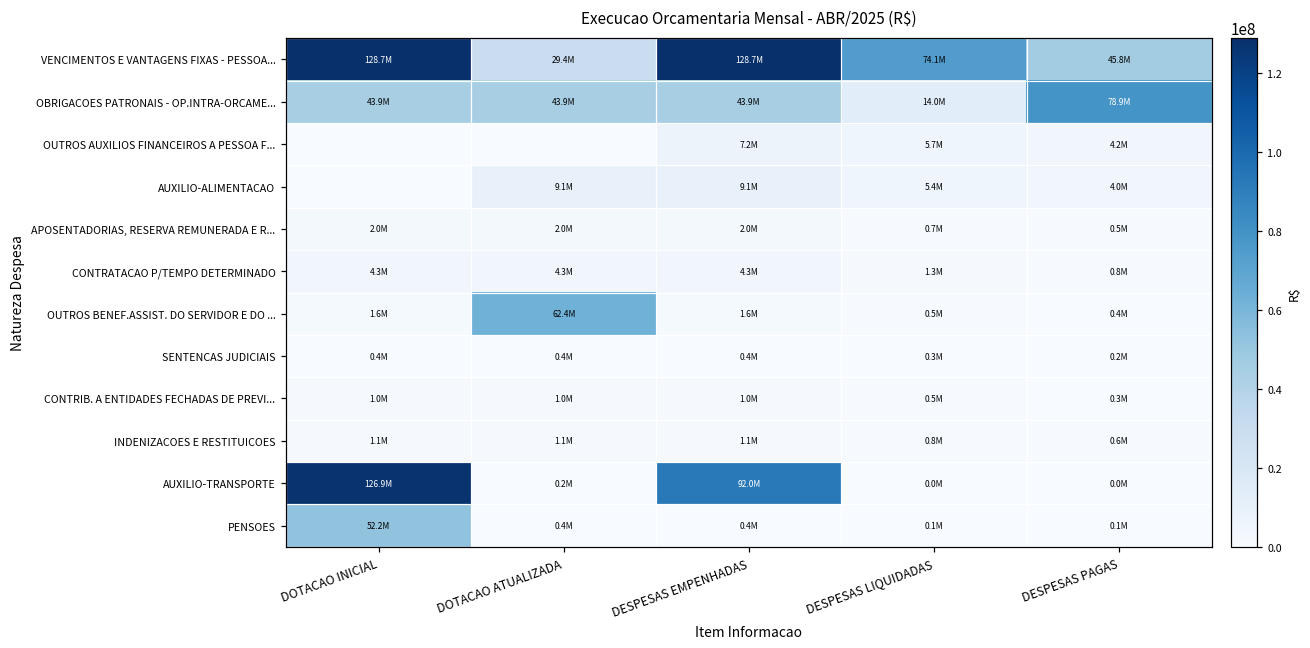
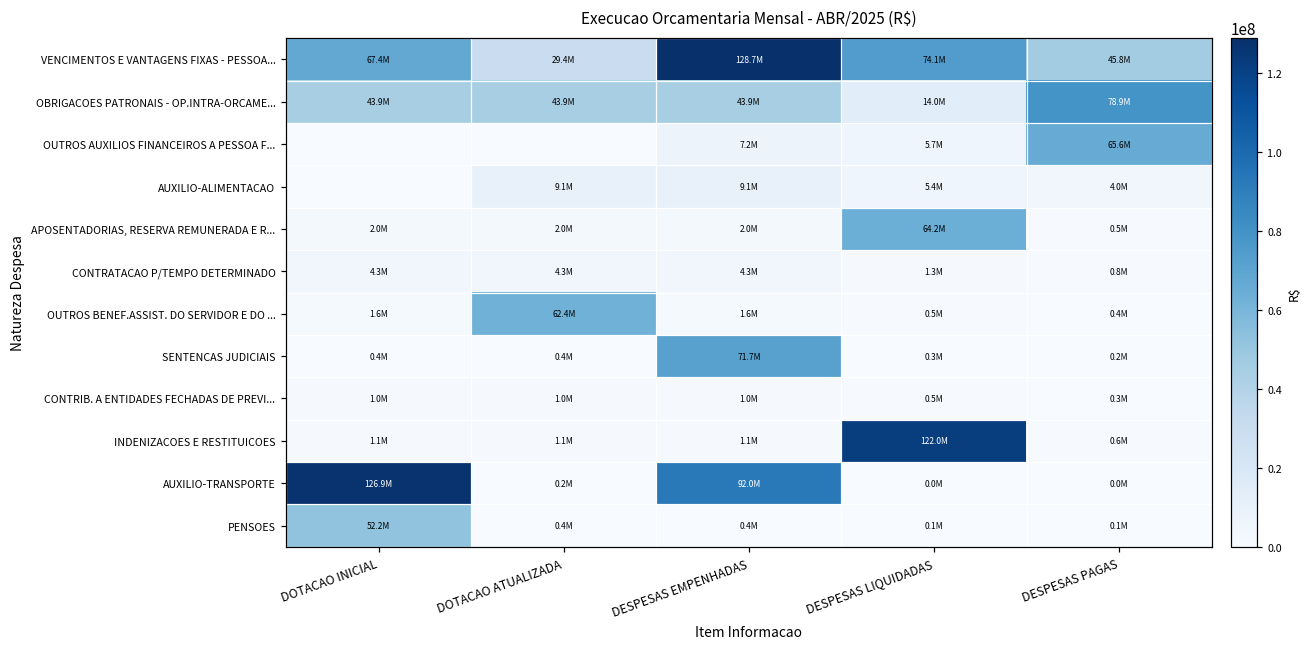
VENCIMENTOS E VANTAGENS FIXAS - PESSOA..., DOTACAO INICIAL: 128.7M -> 67.4M
OUTROS AUXILIOS FINANCEIROS A PESSOA F..., DESPESAS PAGAS: 4.2M -> 65.6M
APOSENTADORIAS, RESERVA REMUNERADA E R..., DESPESAS LIQUIDADAS: 0.7M -> 64.2M
SENTENCAS JUDICIAIS, DESPESAS EMPENHADAS: 0.4M -> 71.7M
INDENIZACOES E RESTITUICOES, DESPESAS LIQUIDADAS: 0.8M -> 122.0M
